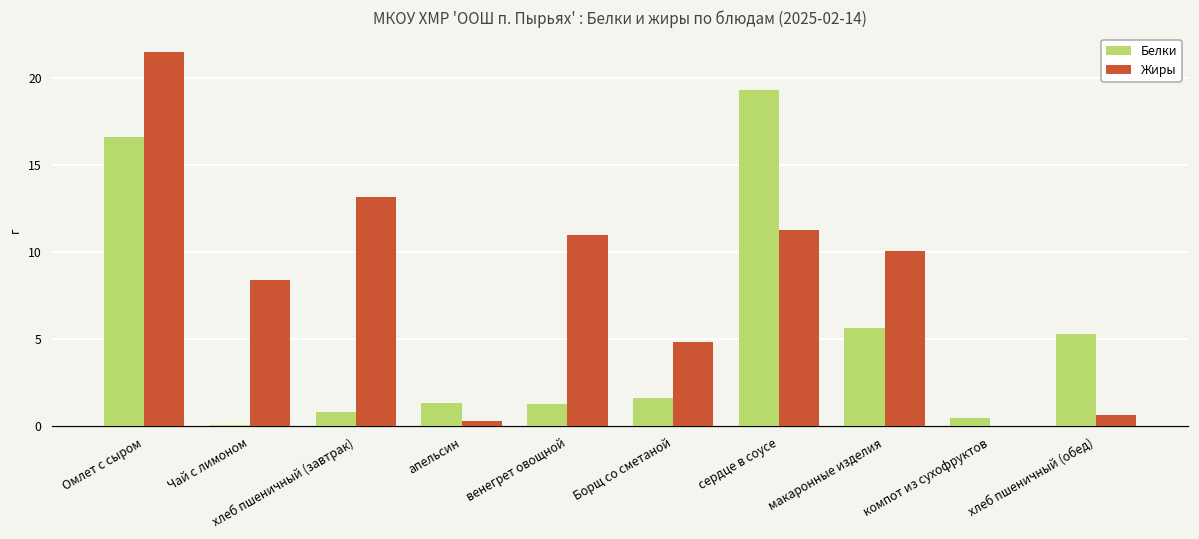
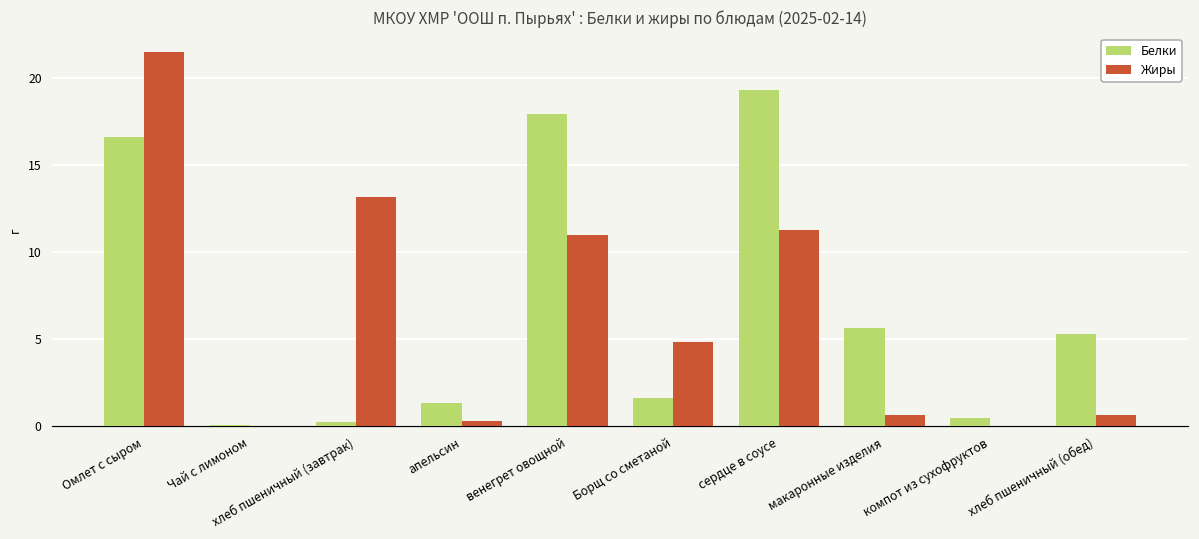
Жиры, Чай с лимоном: 8.4 -> 0.0
Белки, хлеб пшеничный (завтрак): 0.8 -> 0.2
Белки, венегрет овощной: 1.3 -> 17.9
Жиры, макаронные изделия: 10.0 -> 0.7
